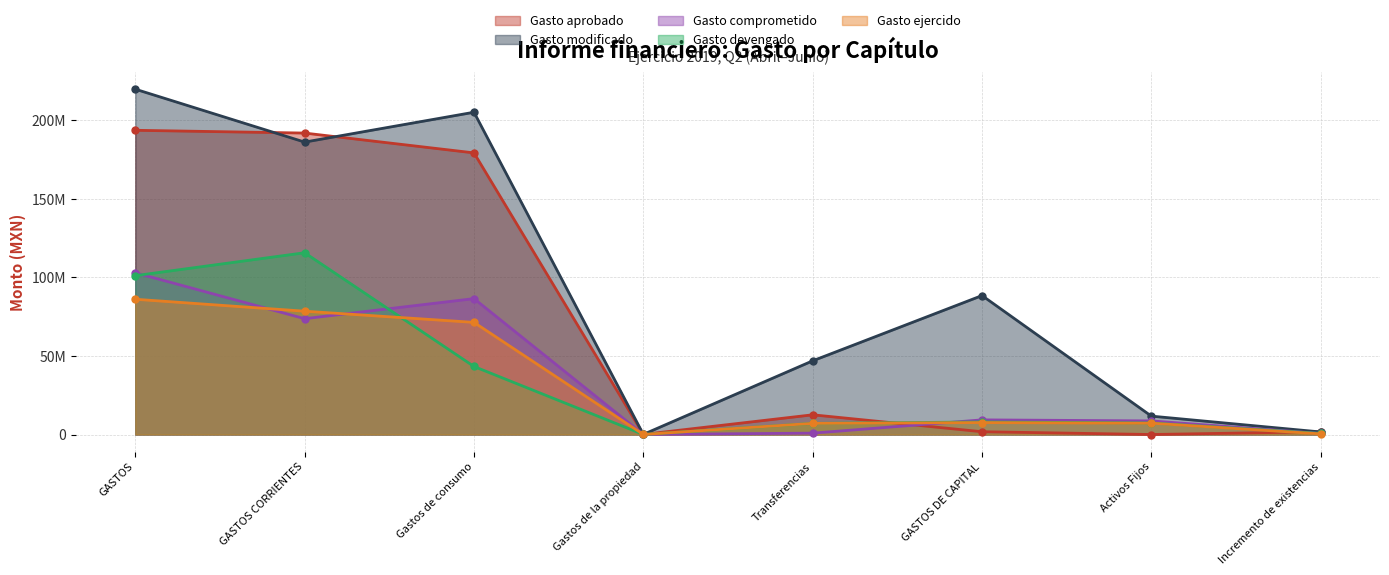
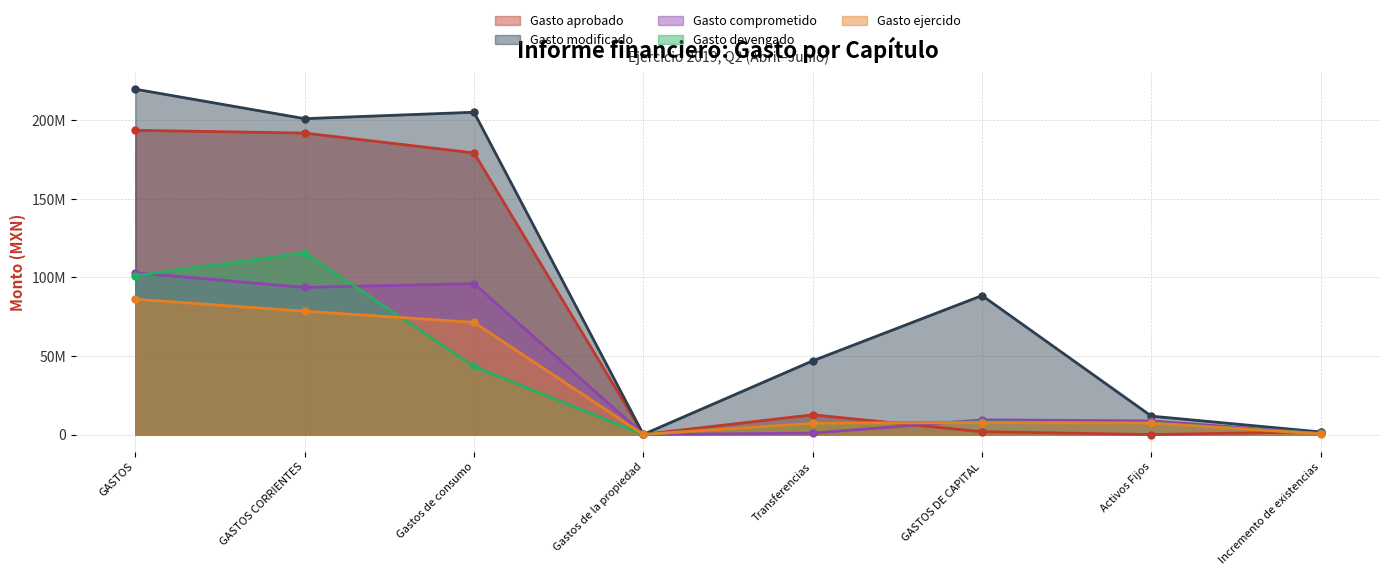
Gasto modificado, GASTOS CORRIENTES: 186000000 -> 201000000
Gasto comprometido, GASTOS CORRIENTES: 74000000 -> 94000000
Gasto comprometido, Gastos de consumo: 87000000 -> 96000000
